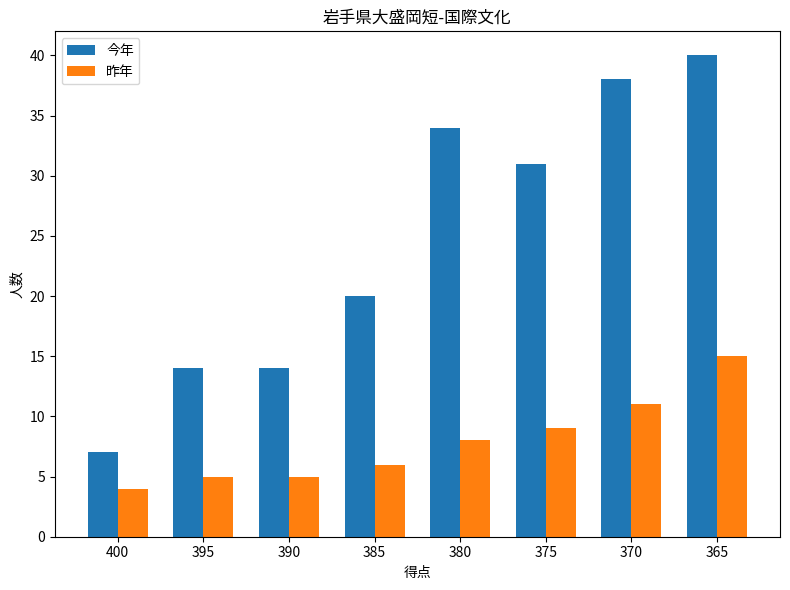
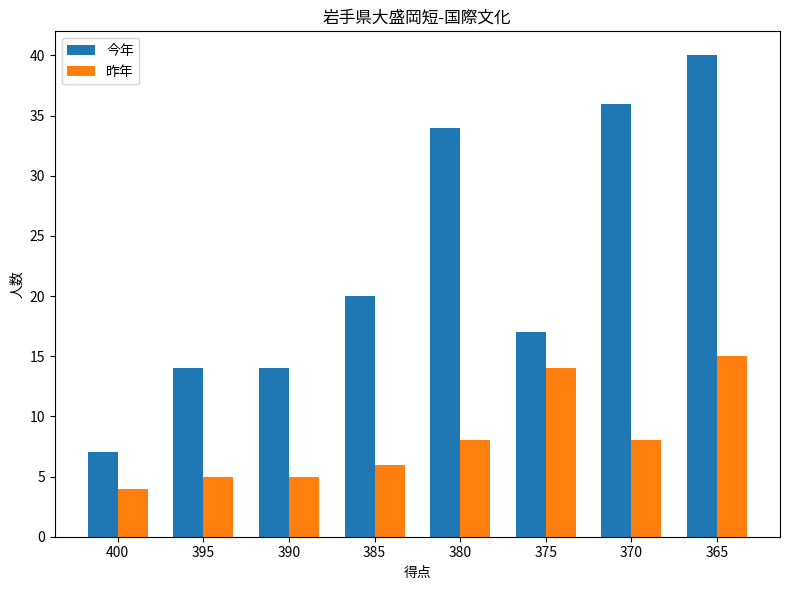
今年, 375: 31 -> 17
昨年, 375: 9 -> 14
今年, 370: 38 -> 36
昨年, 370: 11 -> 8
